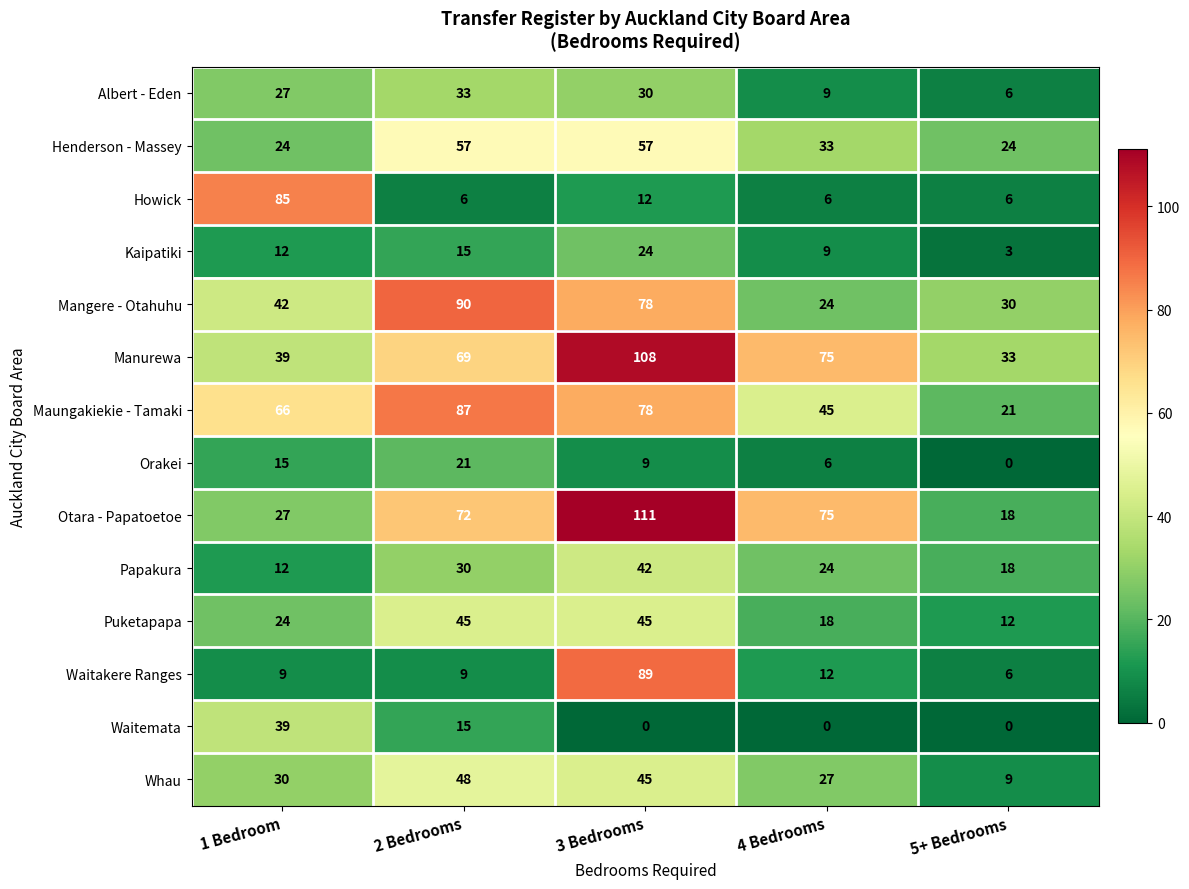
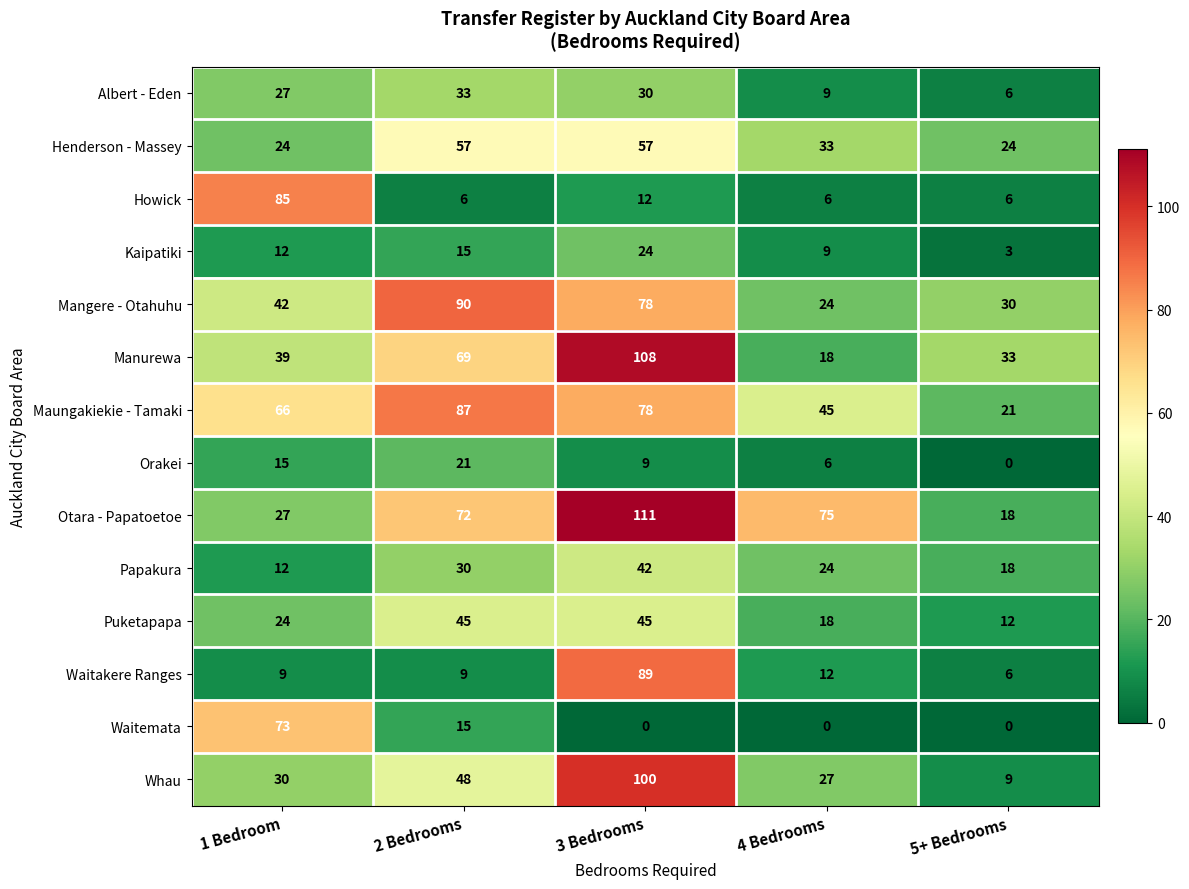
Manurewa, 4 Bedrooms: 75 -> 18
Waitemata, 1 Bedroom: 39 -> 73
Whau, 3 Bedrooms: 45 -> 100
